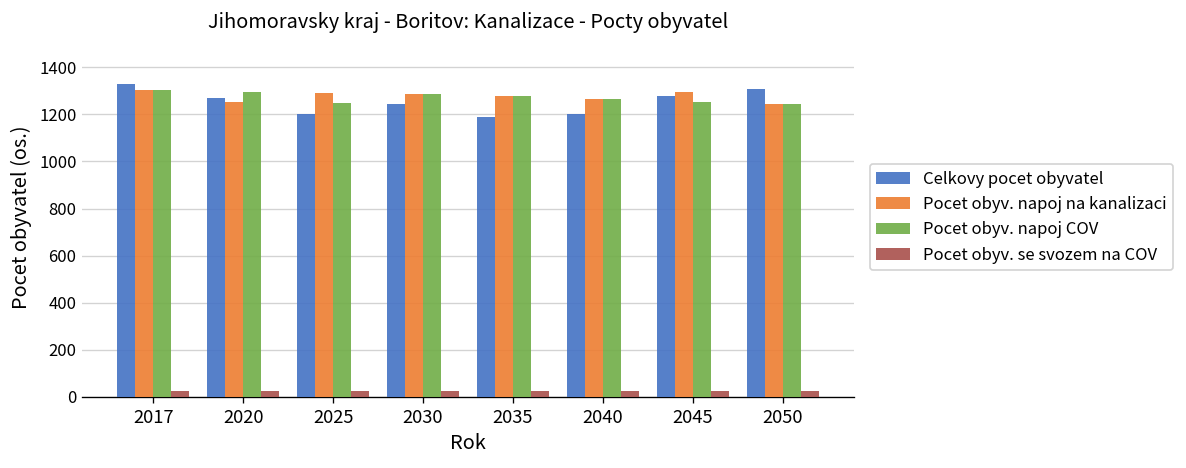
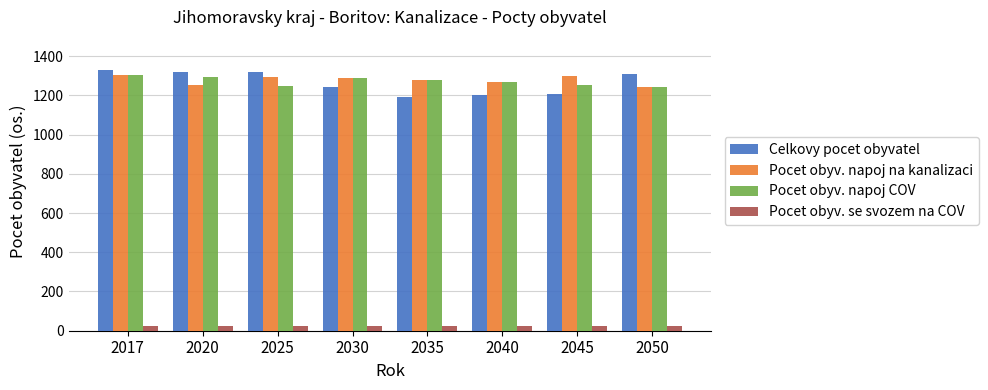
Celkovy pocet obyvatel, 2020: 1270 -> 1320
Celkovy pocet obyvatel, 2025: 1200 -> 1320
Celkovy pocet obyvatel, 2045: 1280 -> 1210
